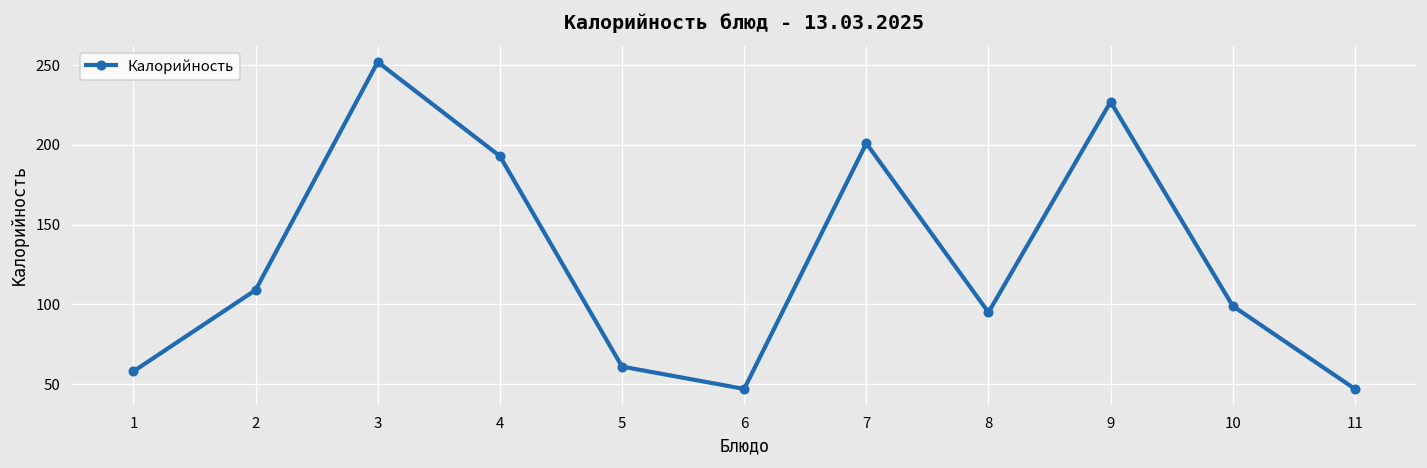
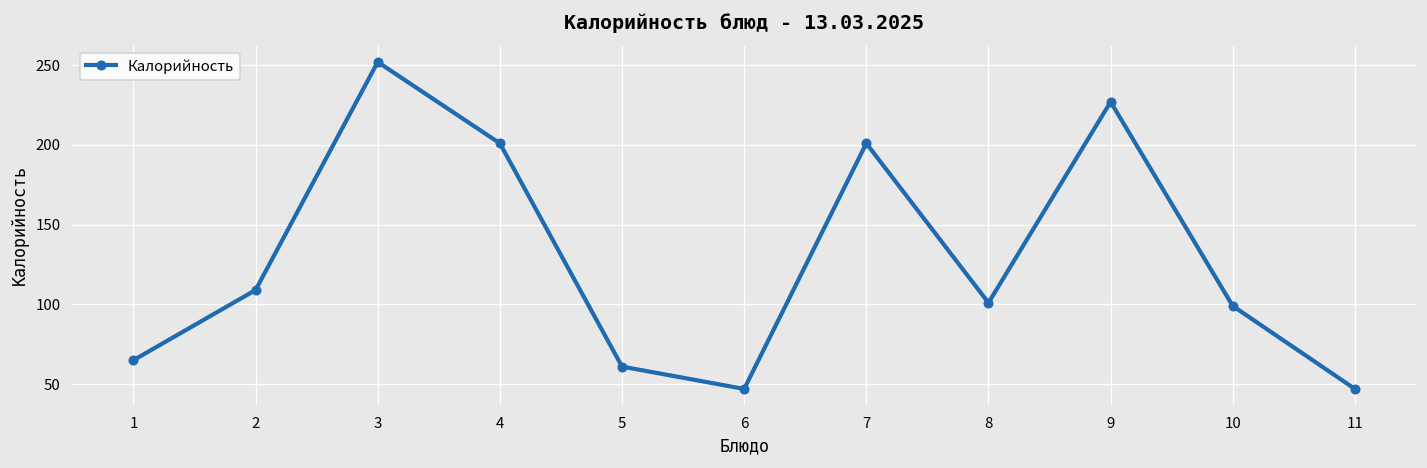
1: 58 -> 65
4: 193 -> 201
8: 95 -> 101
